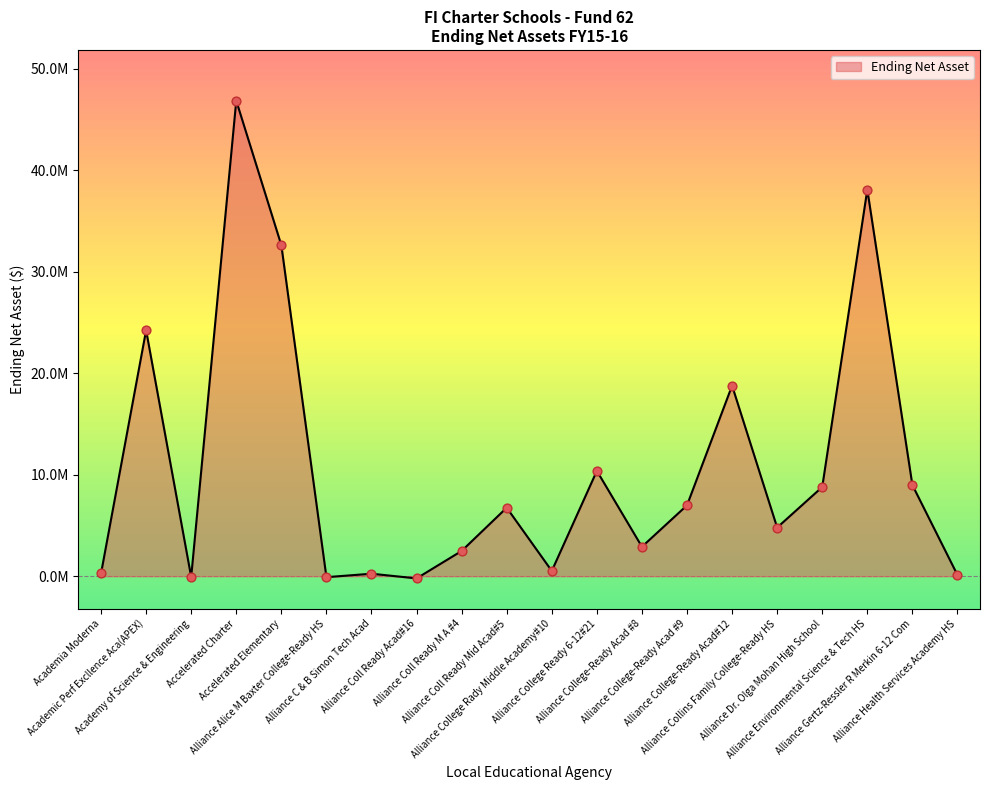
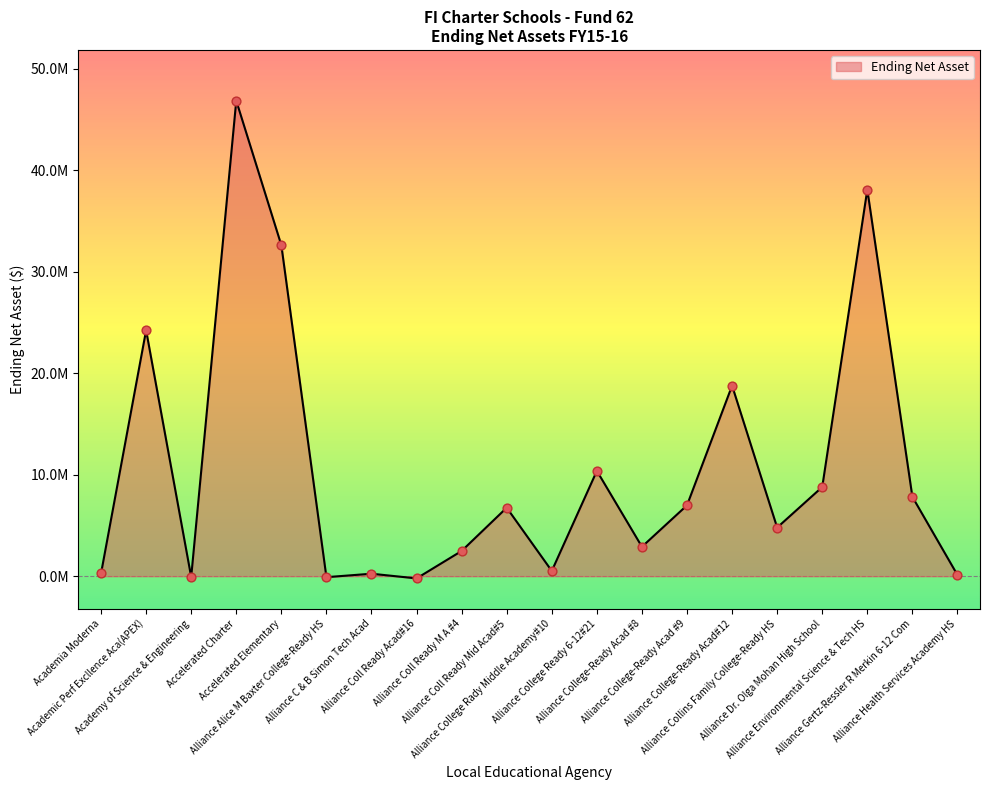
Ending Net Asset, Alliance Gertz-Ressler R Merkin 6-12 Com: 9000000 -> 7800000
